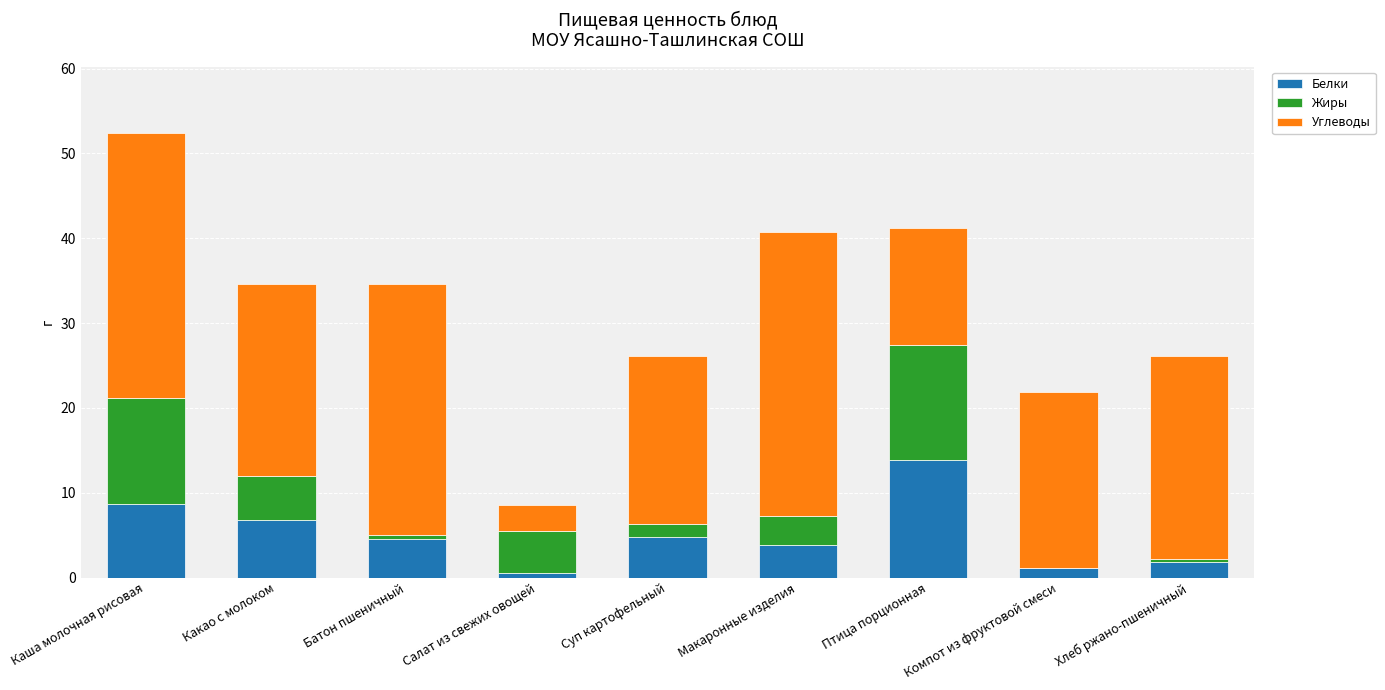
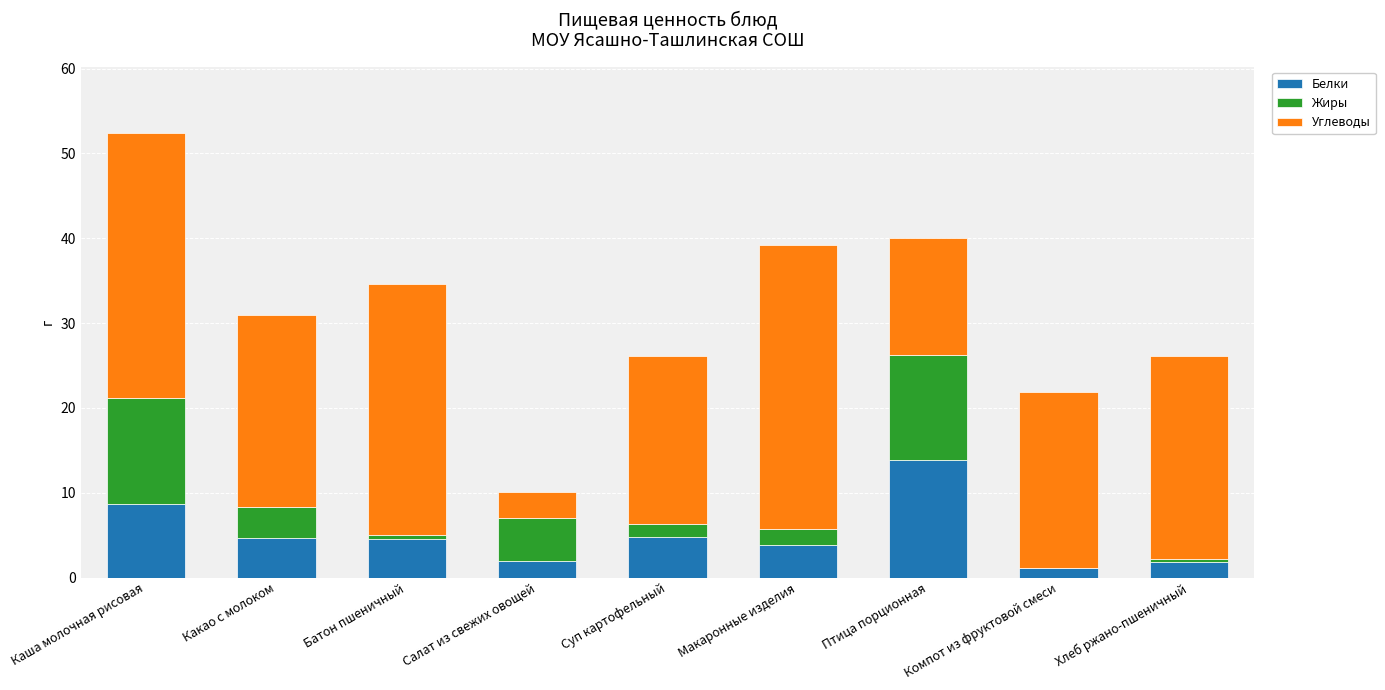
Белки, Какао с молоком: 7 -> 5
Жиры, Какао с молоком: 5 -> 4
Белки, Салат из свежих овощей: 1 -> 2
Жиры, Макаронные изделия: 3 -> 2
Жиры, Птица порционная: 14 -> 12
